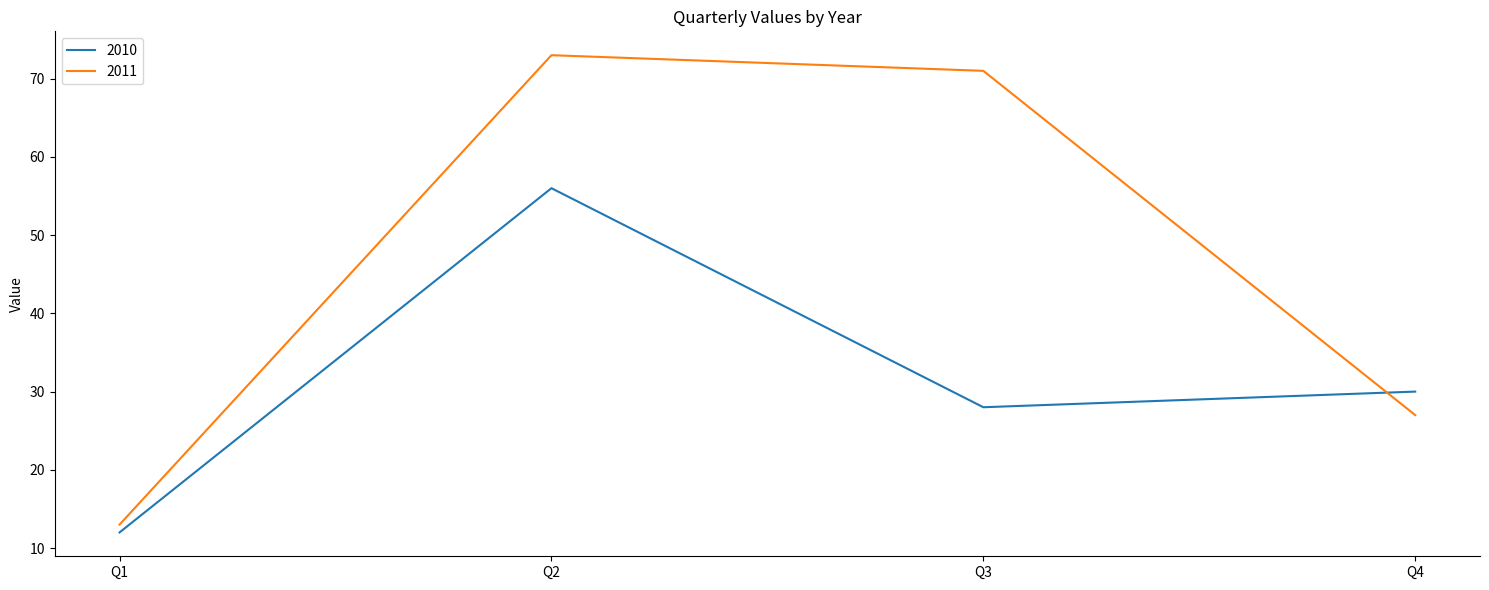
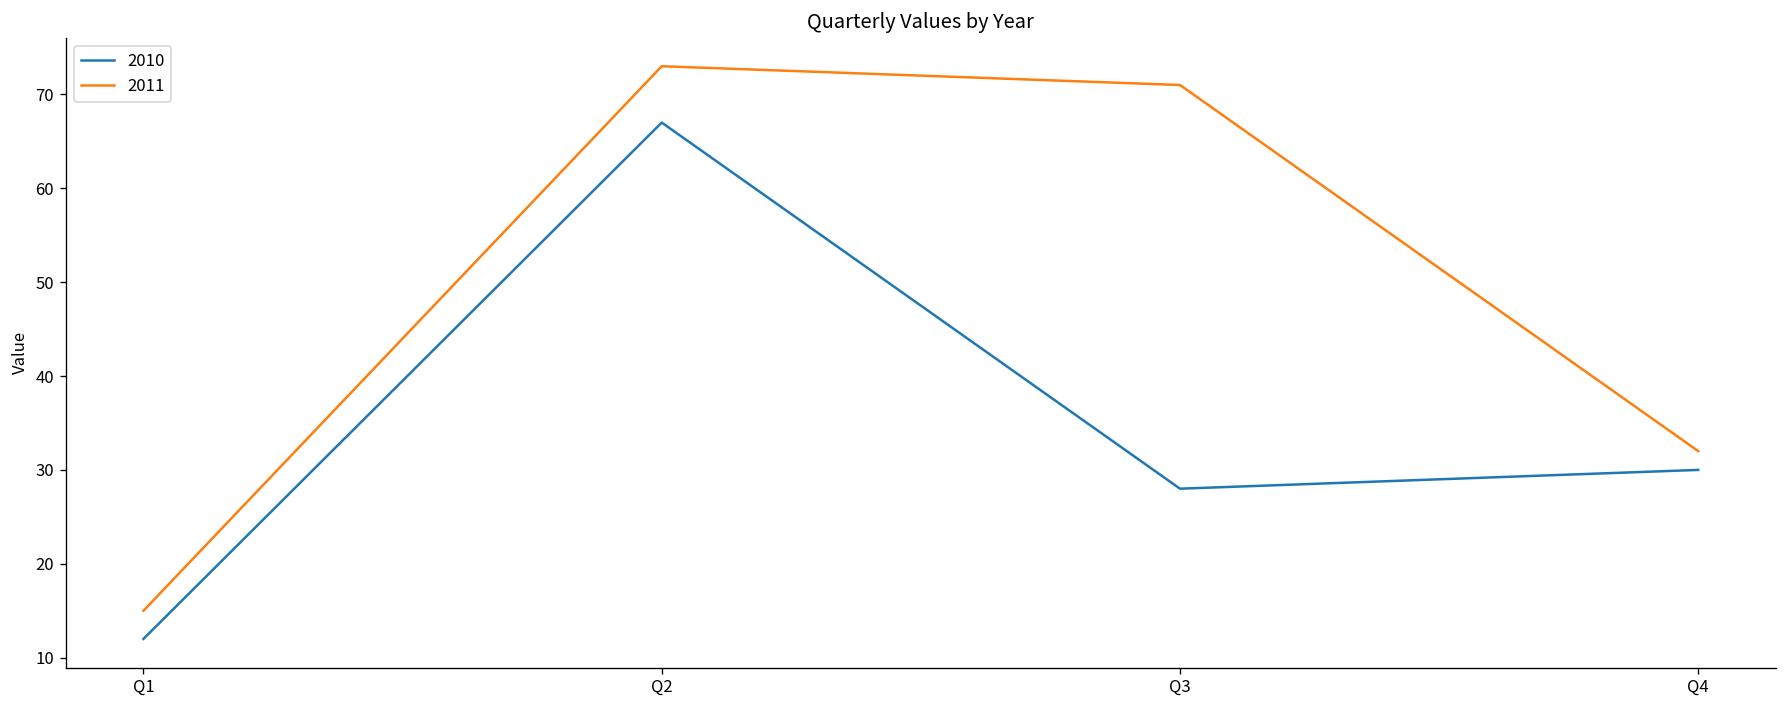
2011, Q1: 13 -> 15
2010, Q2: 56 -> 67
2011, Q4: 27 -> 32
